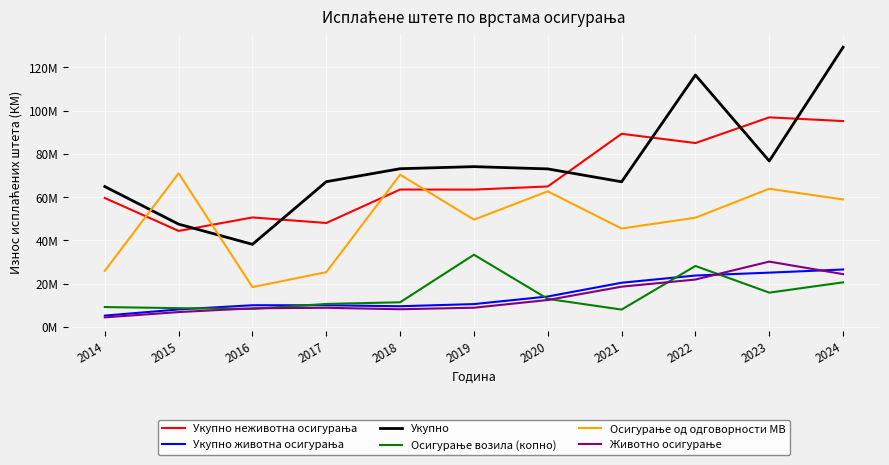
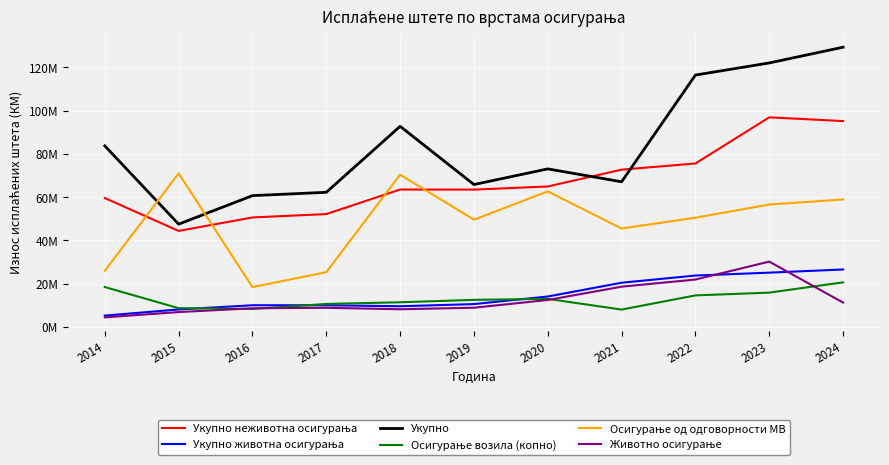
Укупно, 2014: 65000000 -> 84000000
Осигурање возила (копно), 2014: 9000000 -> 18000000
Укупно, 2016: 38000000 -> 61000000
Укупно неживотна осигурања, 2017: 48000000 -> 52000000
Укупно, 2017: 67000000 -> 62000000
Укупно, 2018: 73000000 -> 93000000
Укупно, 2019: 74000000 -> 66000000
Осигурање возила (копно), 2019: 33000000 -> 13000000
Укупно неживотна осигурања, 2021: 89000000 -> 73000000
Укупно неживотна осигурања, 2022: 85000000 -> 76000000
Осигурање возила (копно), 2022: 28000000 -> 15000000
Укупно, 2023: 77000000 -> 122000000
Осигурање од одговорности МВ, 2023: 64000000 -> 57000000
Животно осигурање, 2024: 24000000 -> 11000000
